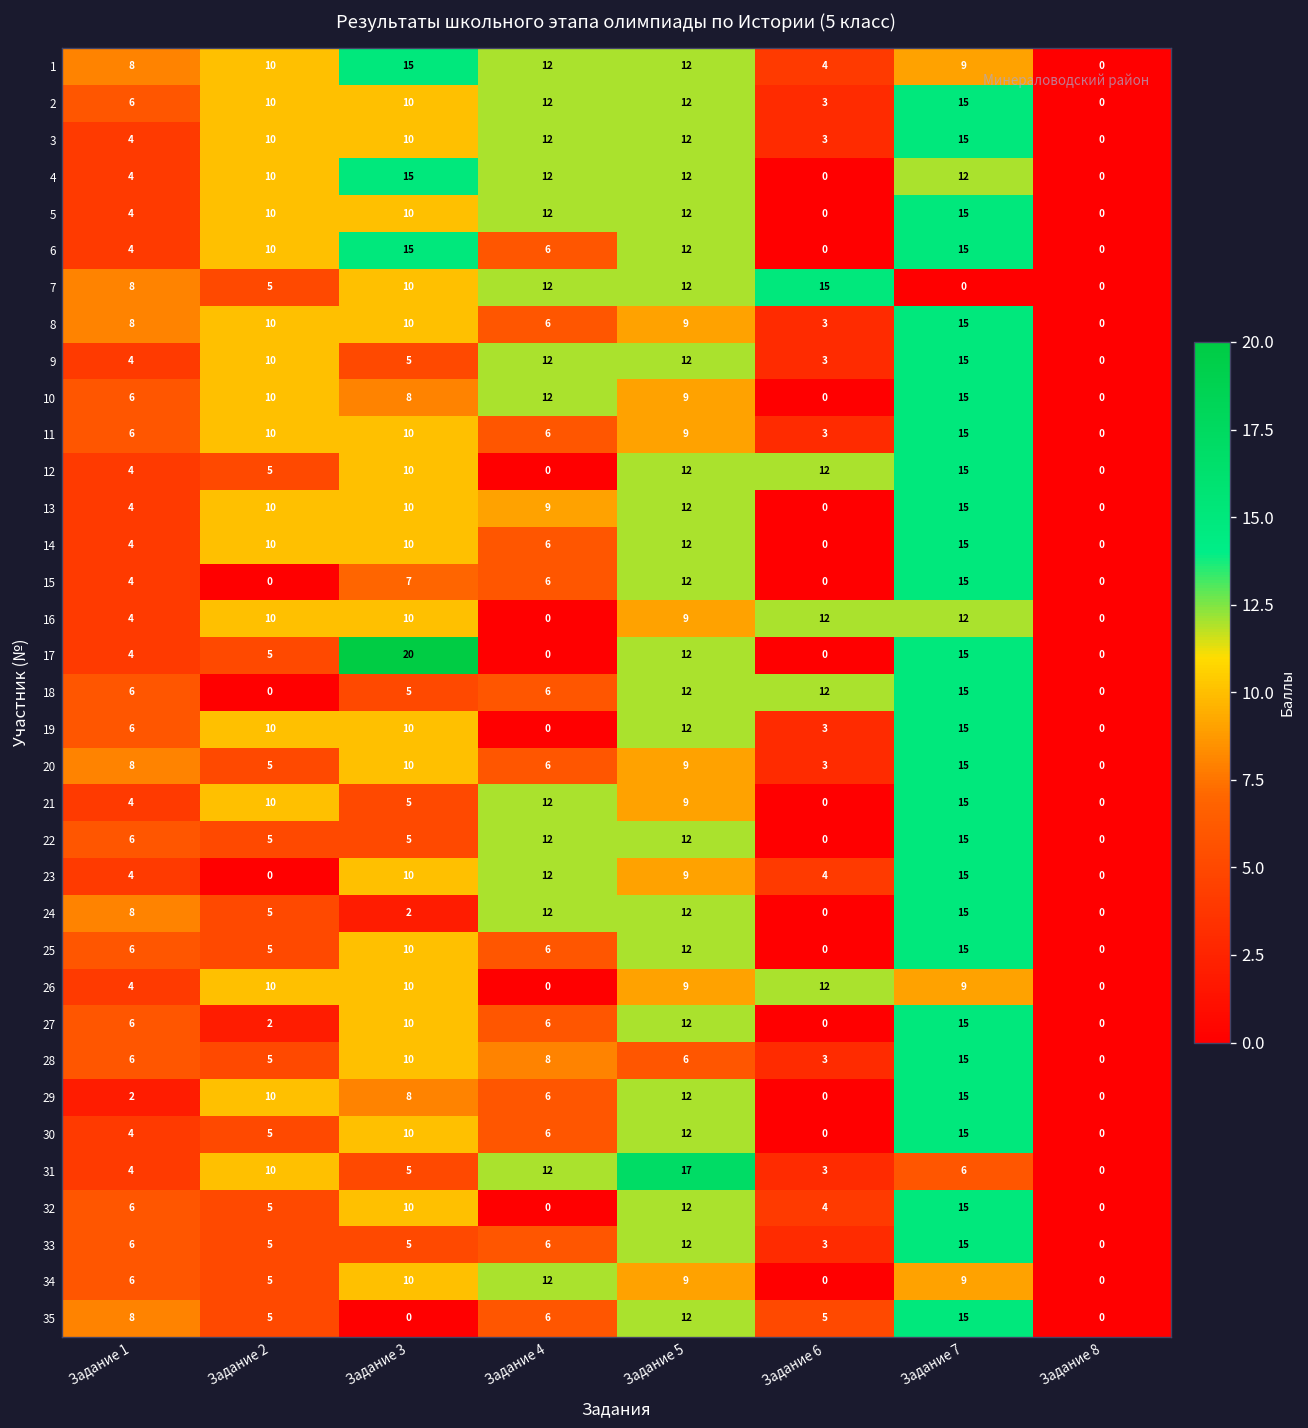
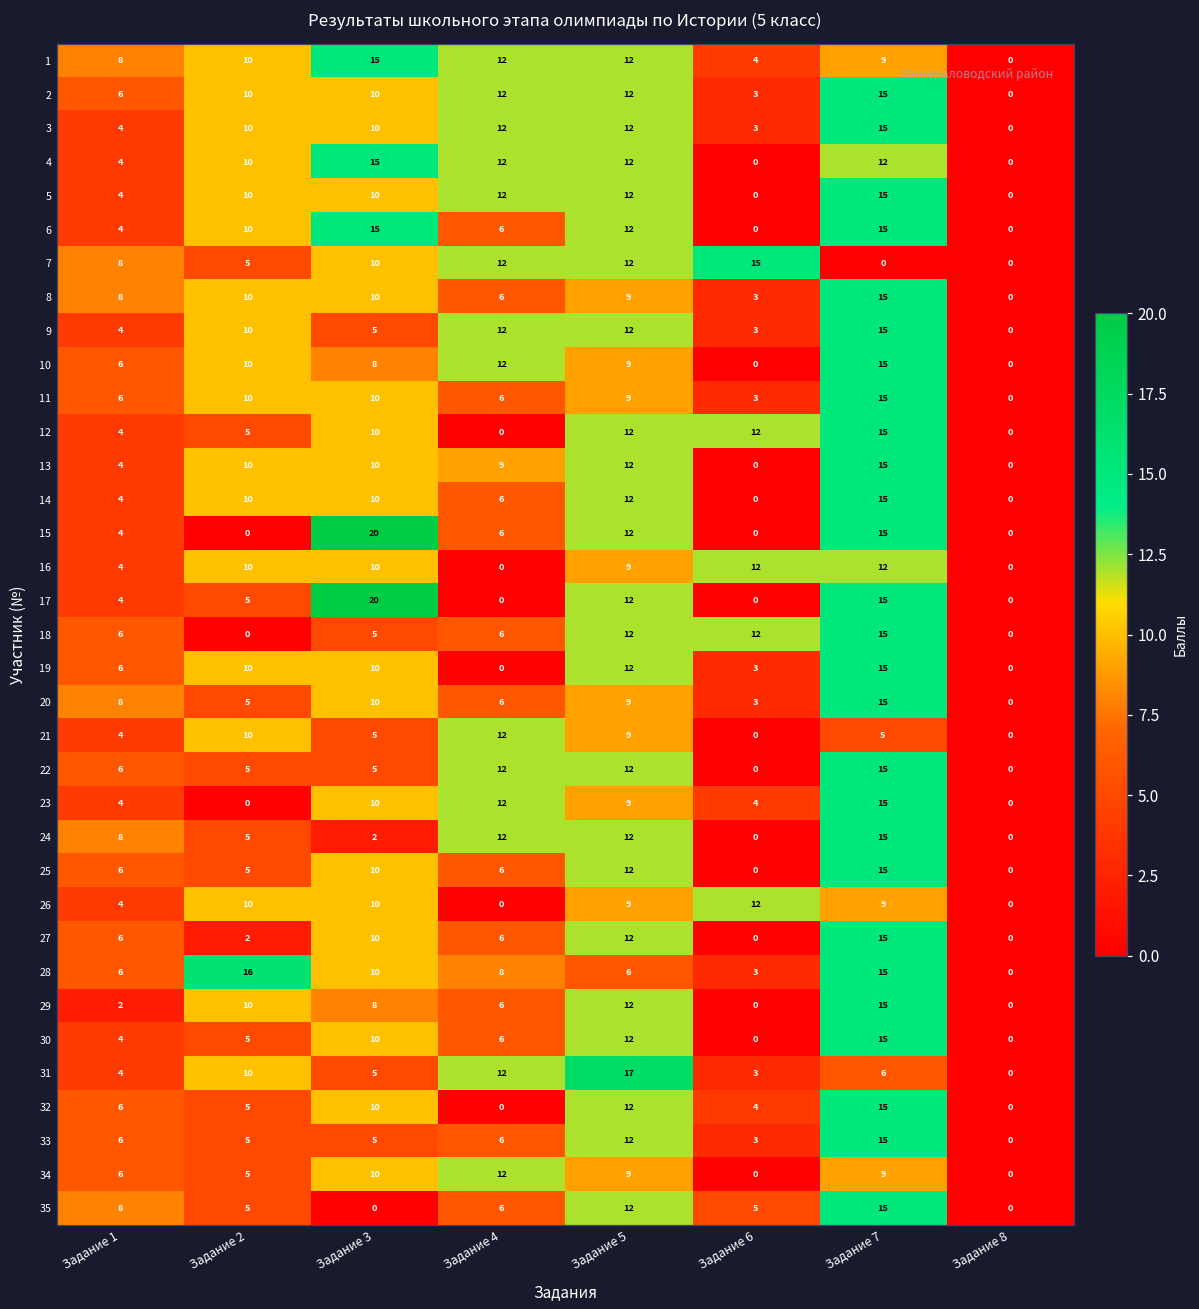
15, Задание 3: 7 -> 20
21, Задание 7: 15 -> 5
28, Задание 2: 5 -> 16
